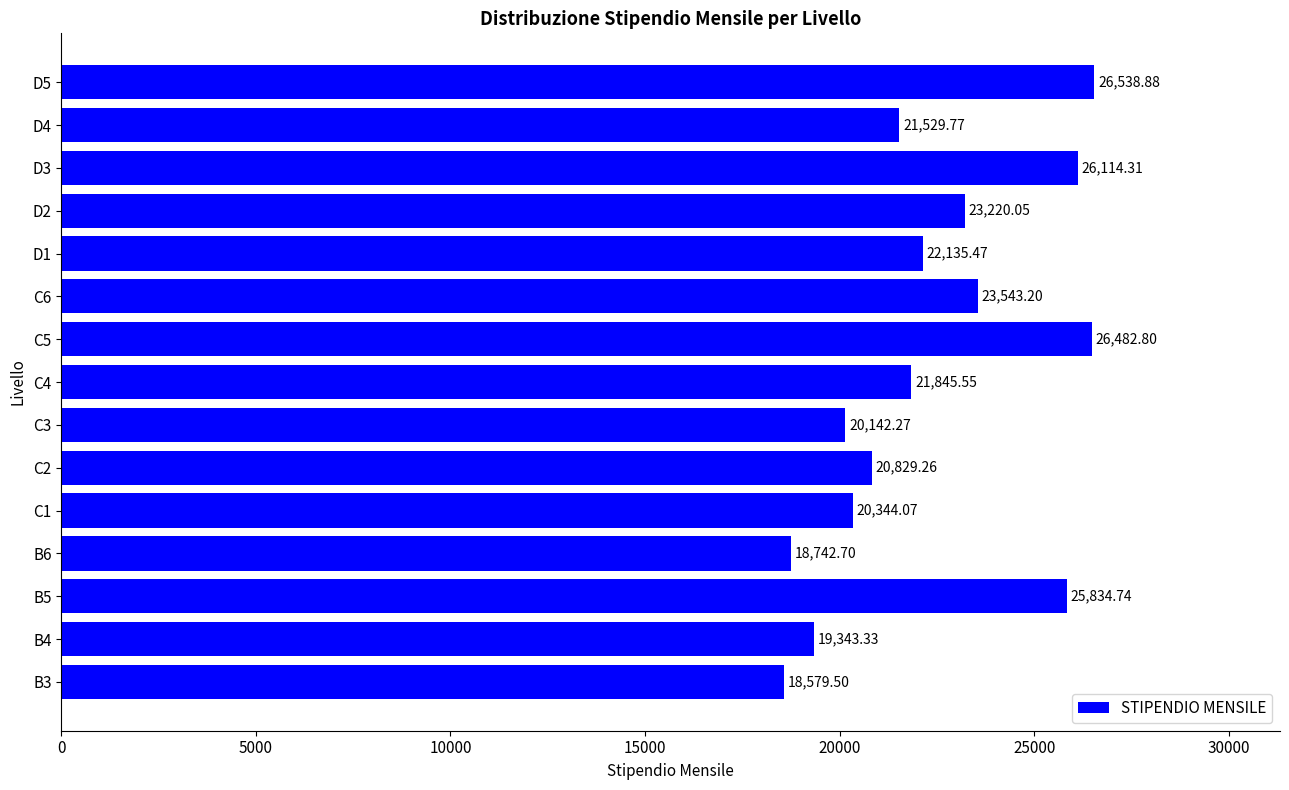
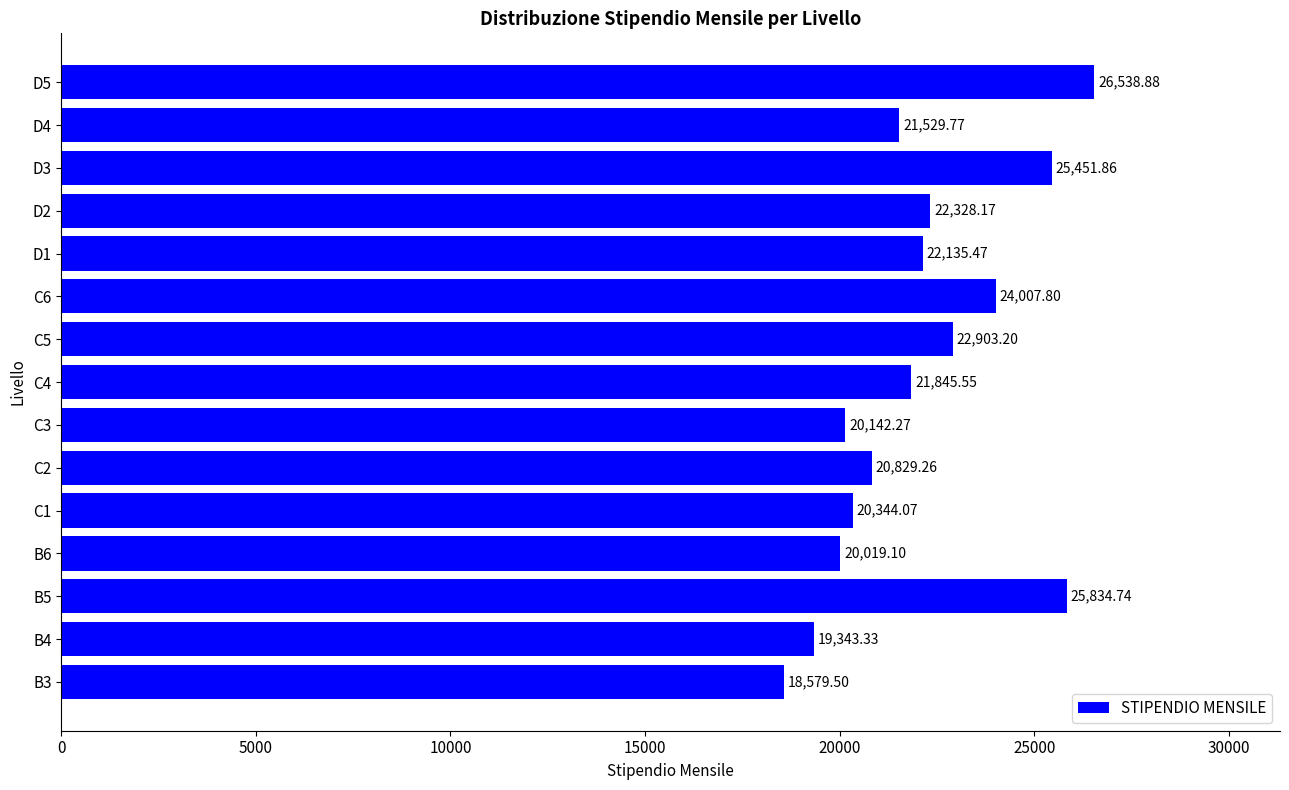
D3: 26,114.31 -> 25,451.86
D2: 23,220.05 -> 22,328.17
C6: 23,543.20 -> 24,007.80
C5: 26,482.80 -> 22,903.20
B6: 18,742.70 -> 20,019.10
